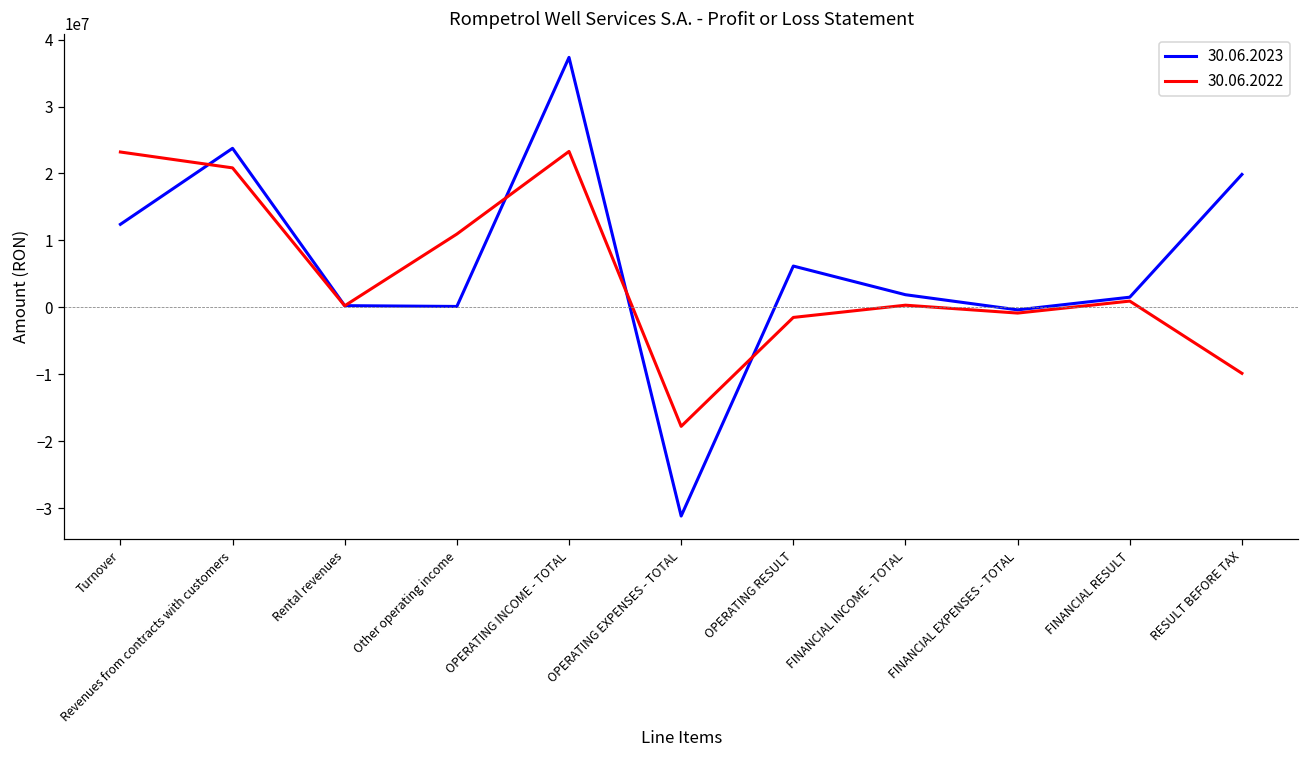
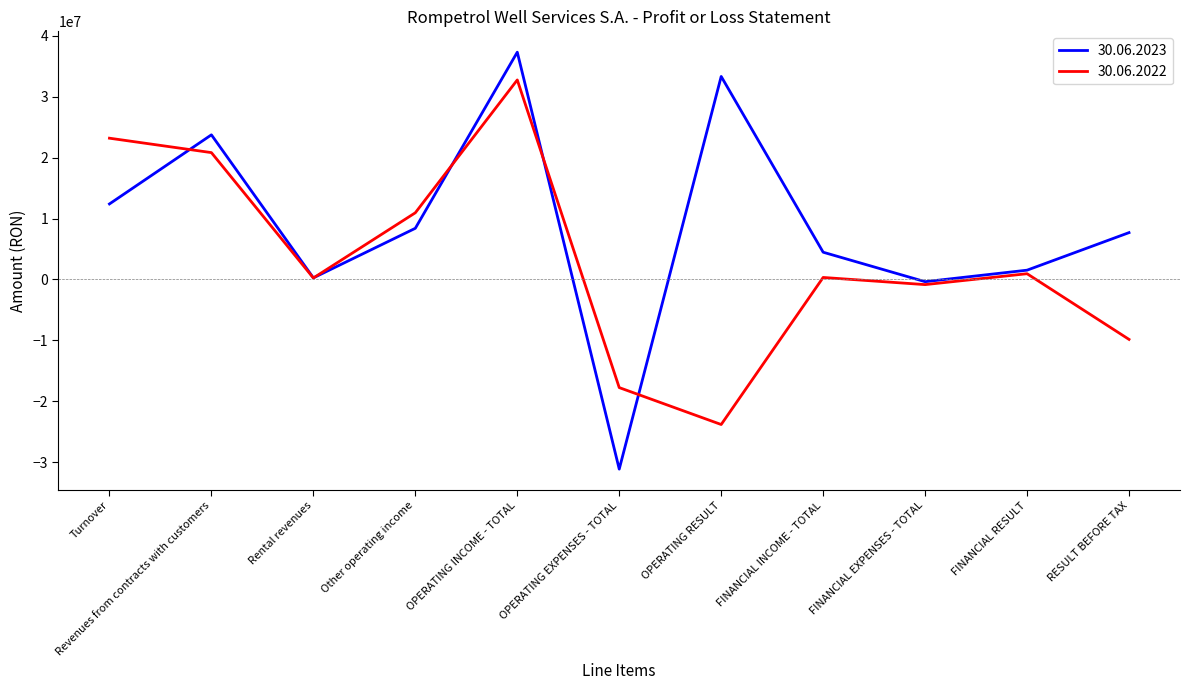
30.06.2023, Other operating income: 0 -> 8000000
30.06.2022, OPERATING INCOME - TOTAL: 23000000 -> 33000000
30.06.2023, OPERATING RESULT: 6000000 -> 33000000
30.06.2022, OPERATING RESULT: -2000000 -> -24000000
30.06.2023, FINANCIAL INCOME - TOTAL: 2000000 -> 4000000
30.06.2023, RESULT BEFORE TAX: 20000000 -> 8000000
